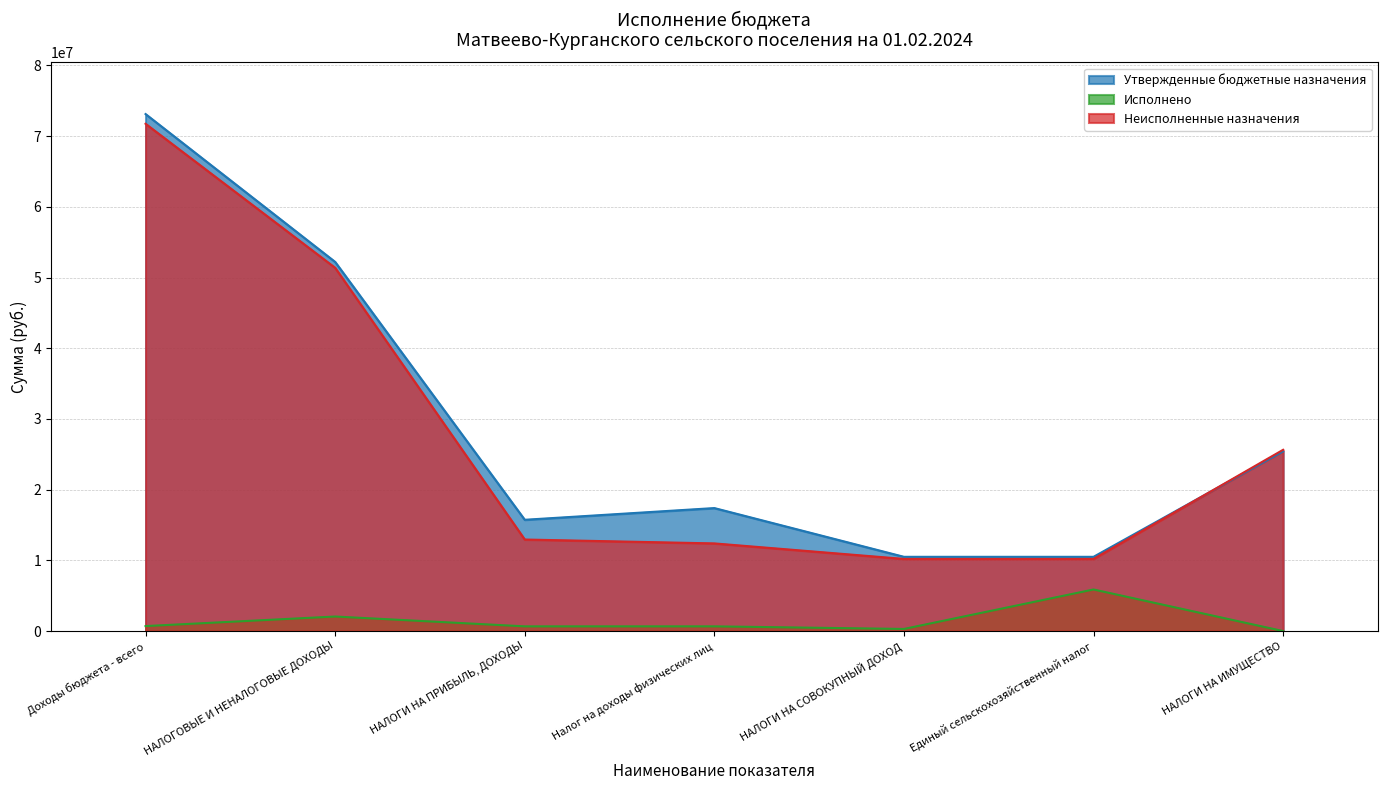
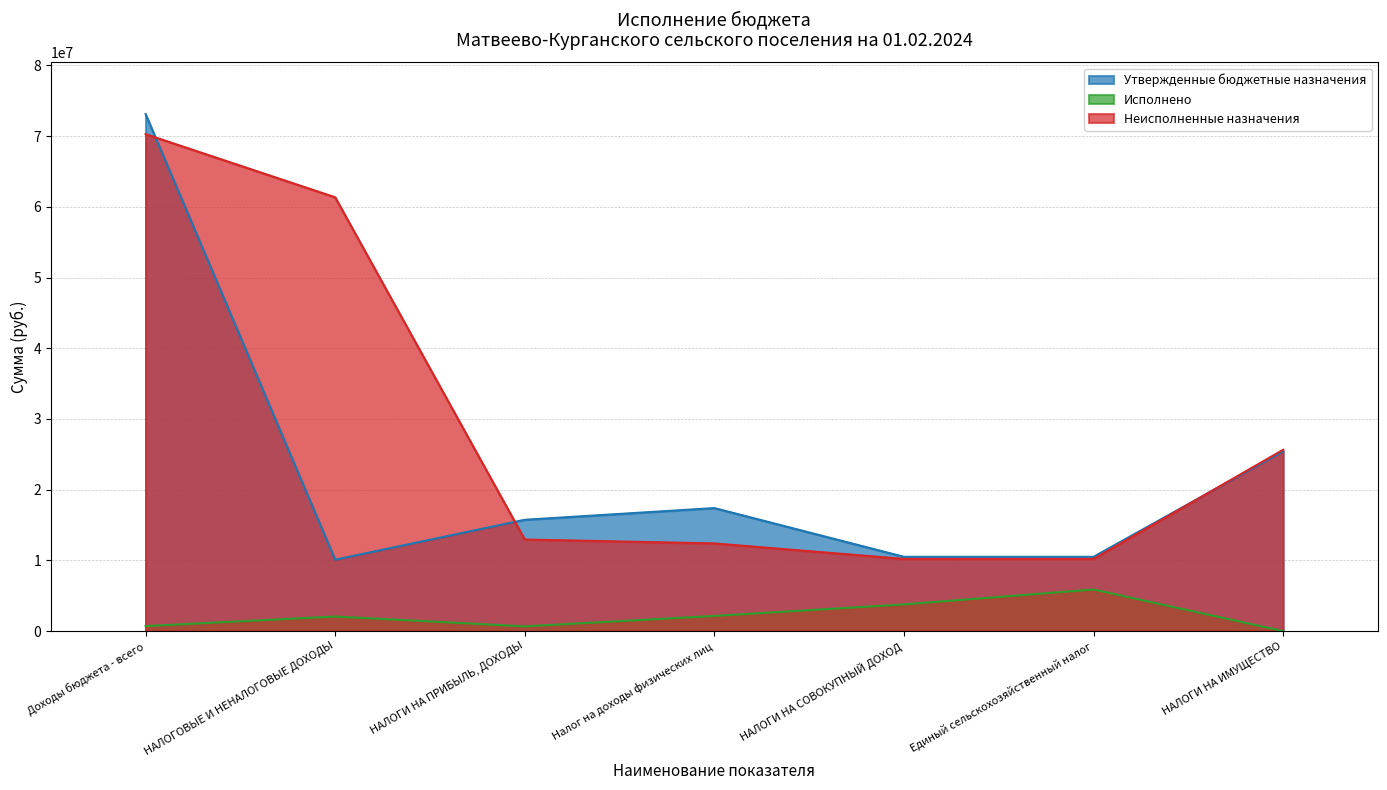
Неисполненные назначения, Доходы бюджета - всего: 72000000 -> 70000000
Утвержденные бюджетные назначения, НАЛОГОВЫЕ И НЕНАЛОГОВЫЕ ДОХОДЫ: 52000000 -> 10000000
Неисполненные назначения, НАЛОГОВЫЕ И НЕНАЛОГОВЫЕ ДОХОДЫ: 51000000 -> 61000000
Исполнено, Налог на доходы физических лиц: 1000000 -> 2000000
Исполнено, НАЛОГИ НА СОВОКУПНЫЙ ДОХОД: 0 -> 4000000
